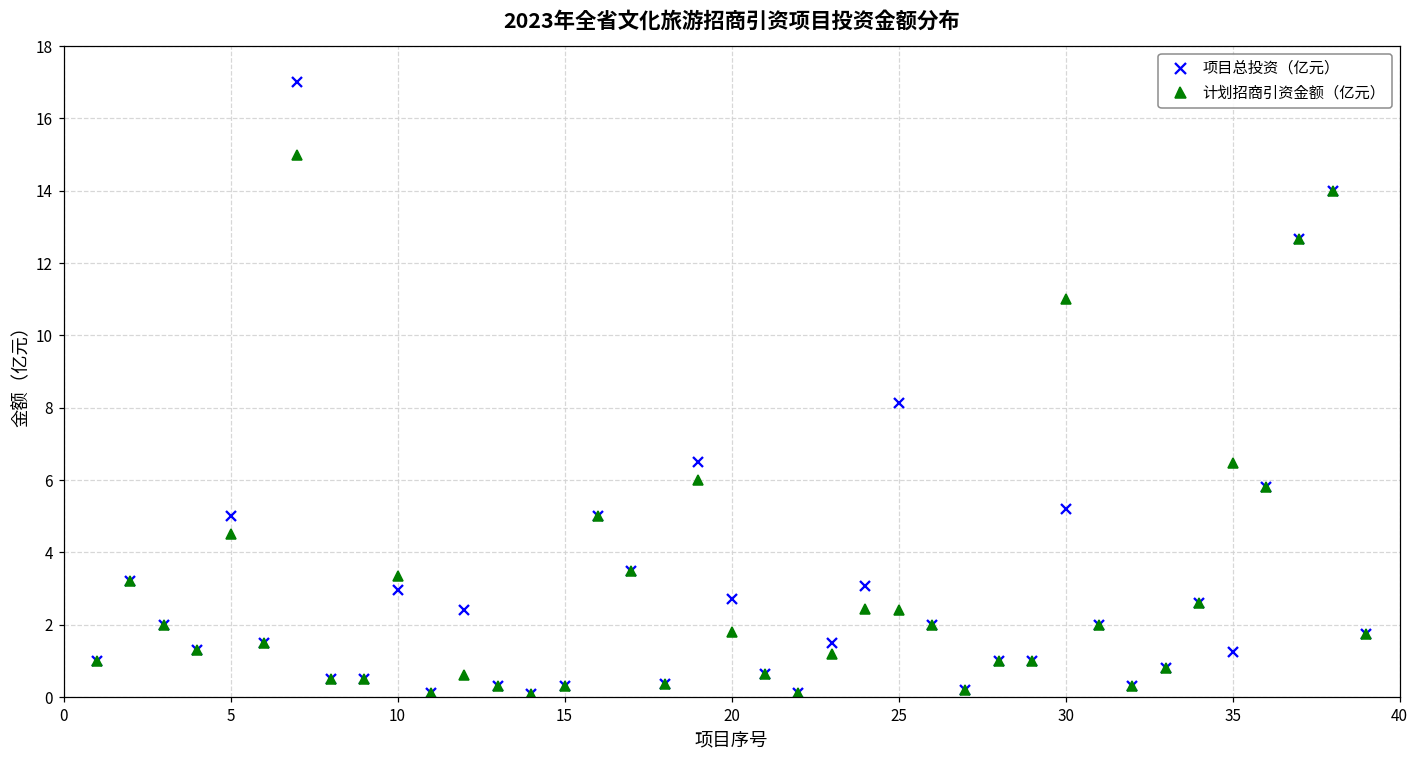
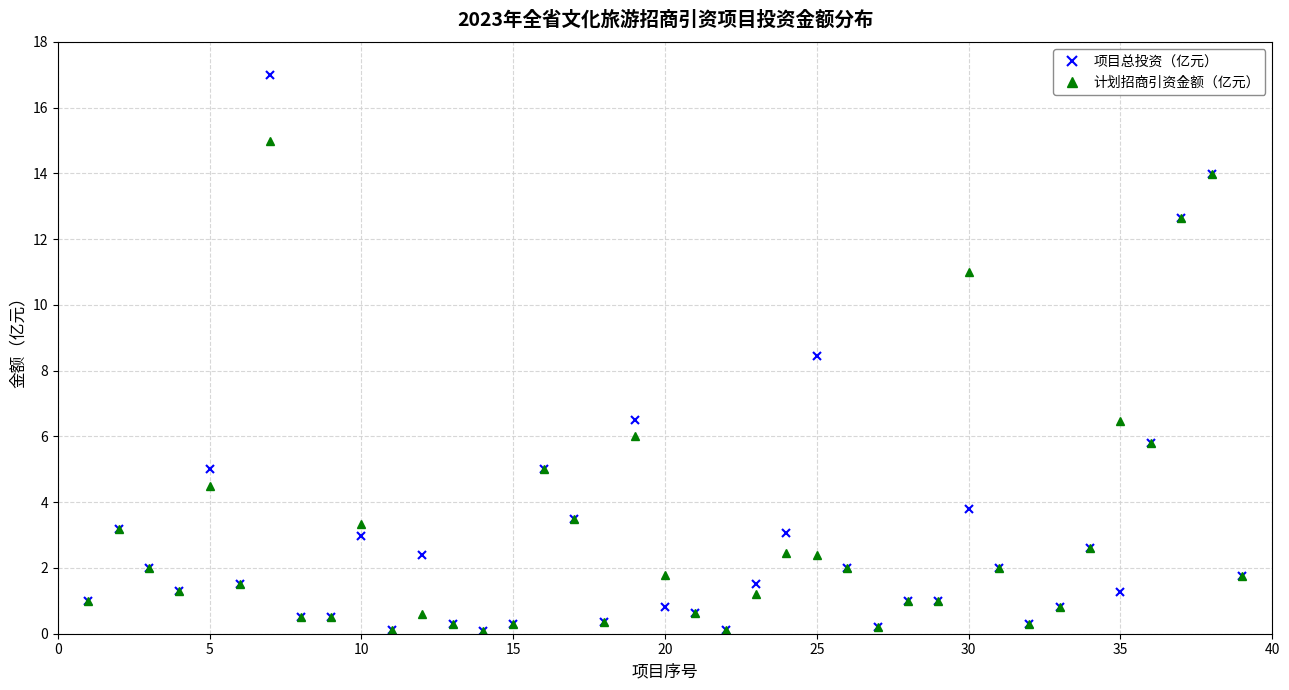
项目总投资（亿元）, 20: 2.7 -> 0.8
项目总投资（亿元）, 25: 8.1 -> 8.5
项目总投资（亿元）, 30: 5.2 -> 3.8
